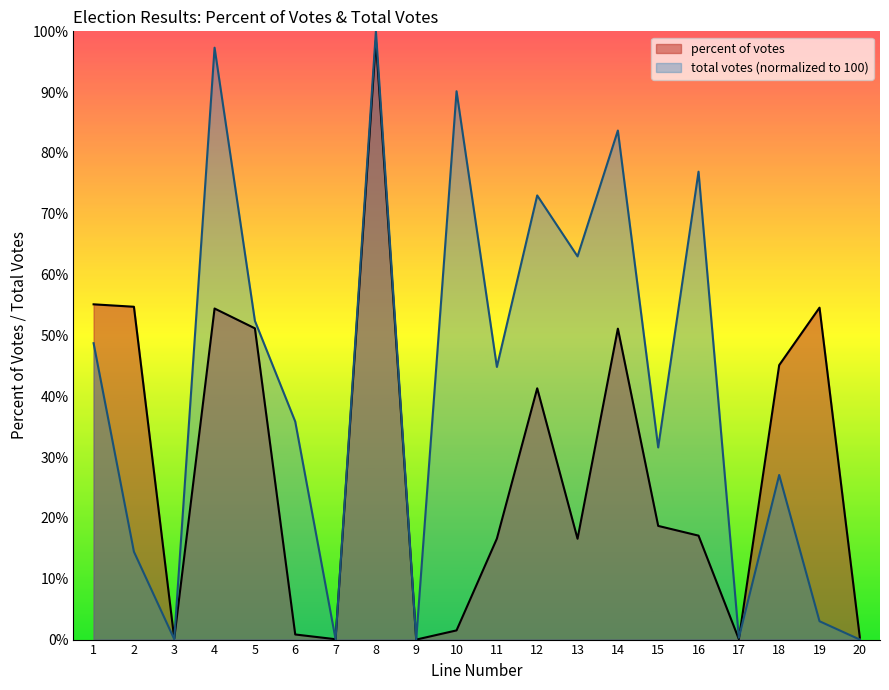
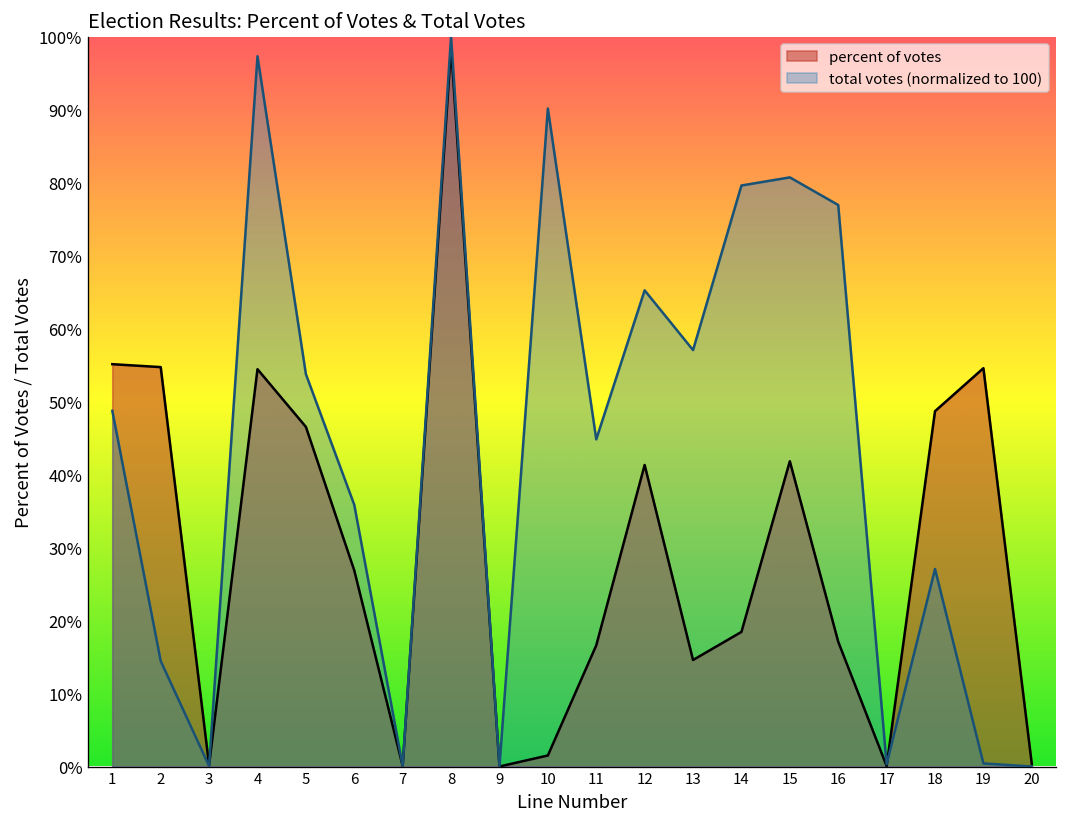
percent of votes, 5: 51% -> 47%
total votes (normalized to 100), 5: 52% -> 54%
percent of votes, 6: 1% -> 27%
total votes (normalized to 100), 12: 73% -> 65%
percent of votes, 13: 17% -> 15%
total votes (normalized to 100), 13: 63% -> 57%
percent of votes, 14: 51% -> 18%
total votes (normalized to 100), 14: 84% -> 80%
percent of votes, 15: 19% -> 42%
total votes (normalized to 100), 15: 32% -> 81%
percent of votes, 18: 45% -> 49%
total votes (normalized to 100), 19: 3% -> 0%
